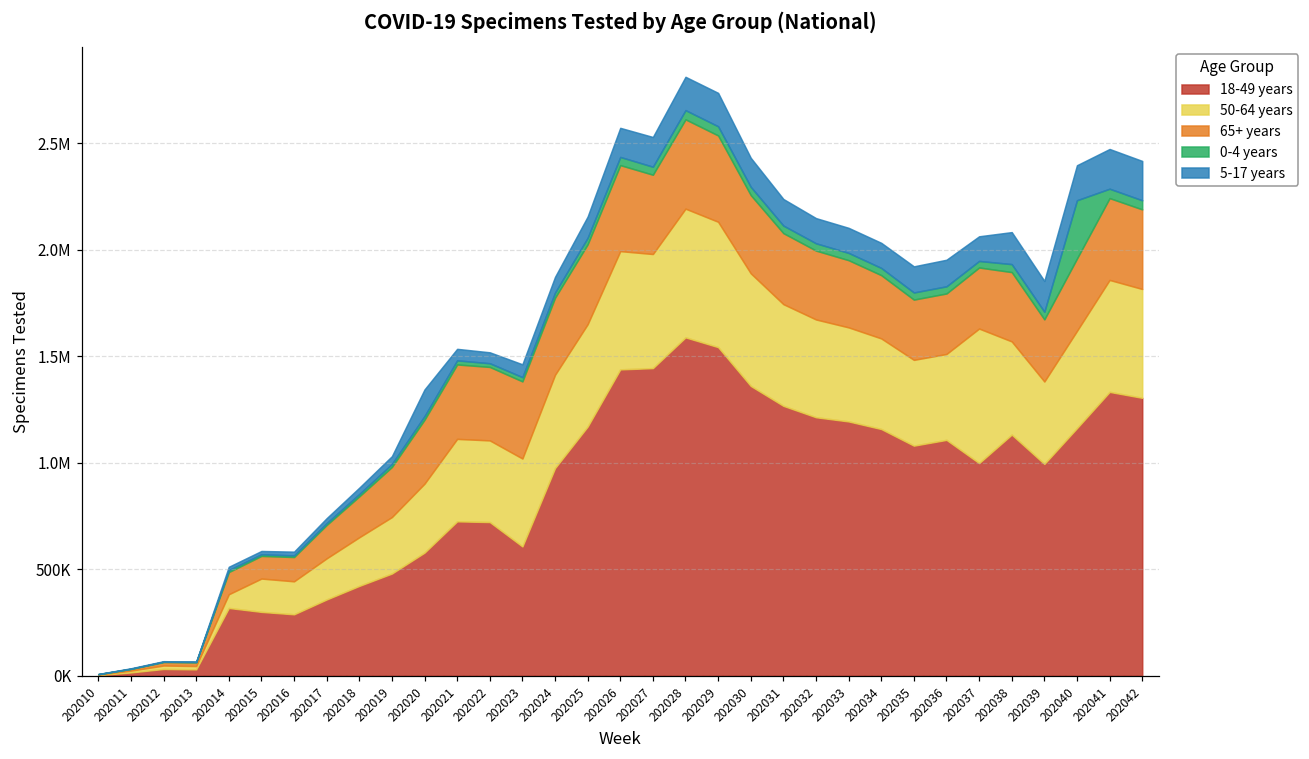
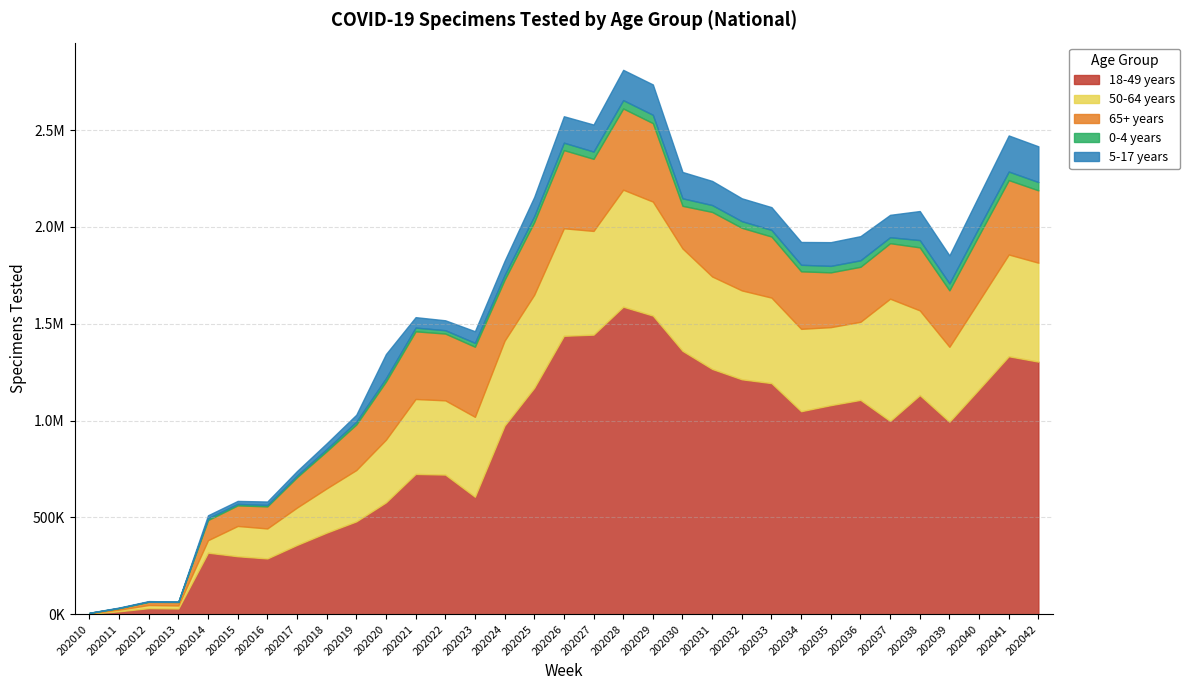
65+ years, 202024: 360000 -> 310000
65+ years, 202030: 370000 -> 220000
18-49 years, 202034: 1160000 -> 1050000
0-4 years, 202040: 270000 -> 40000
